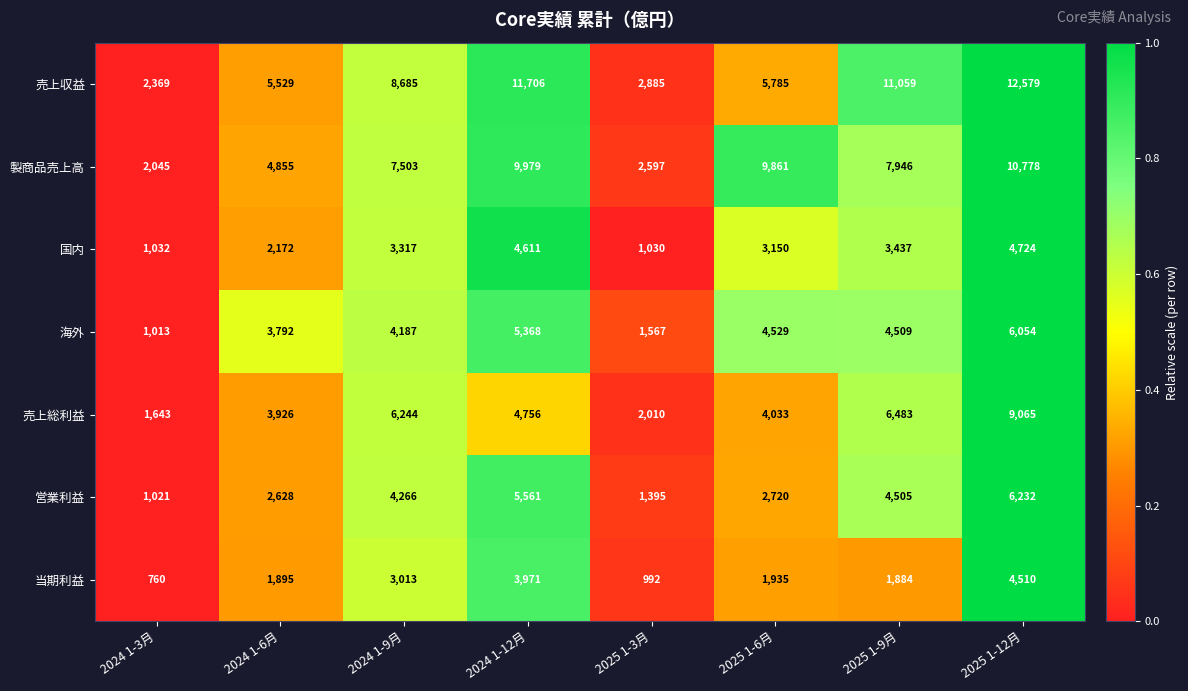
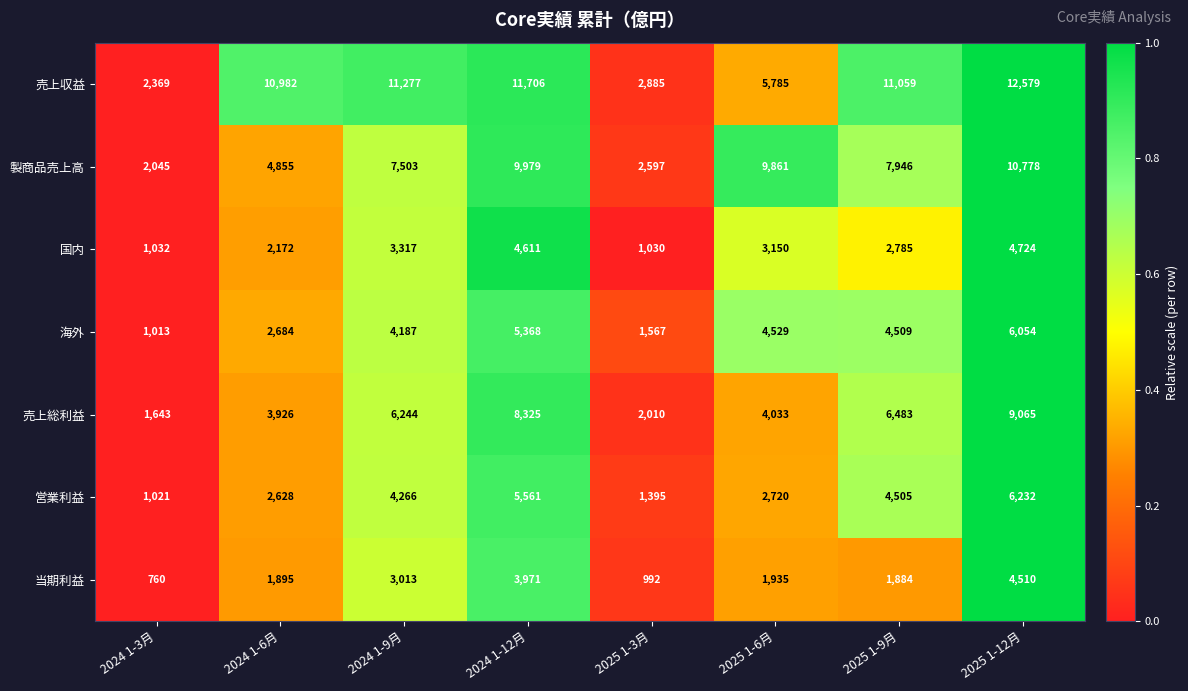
売上収益, 2024 1-6月: 5,529 -> 10,982
売上収益, 2024 1-9月: 8,685 -> 11,277
国内, 2025 1-9月: 3,437 -> 2,785
海外, 2024 1-6月: 3,792 -> 2,684
売上総利益, 2024 1-12月: 4,756 -> 8,325
